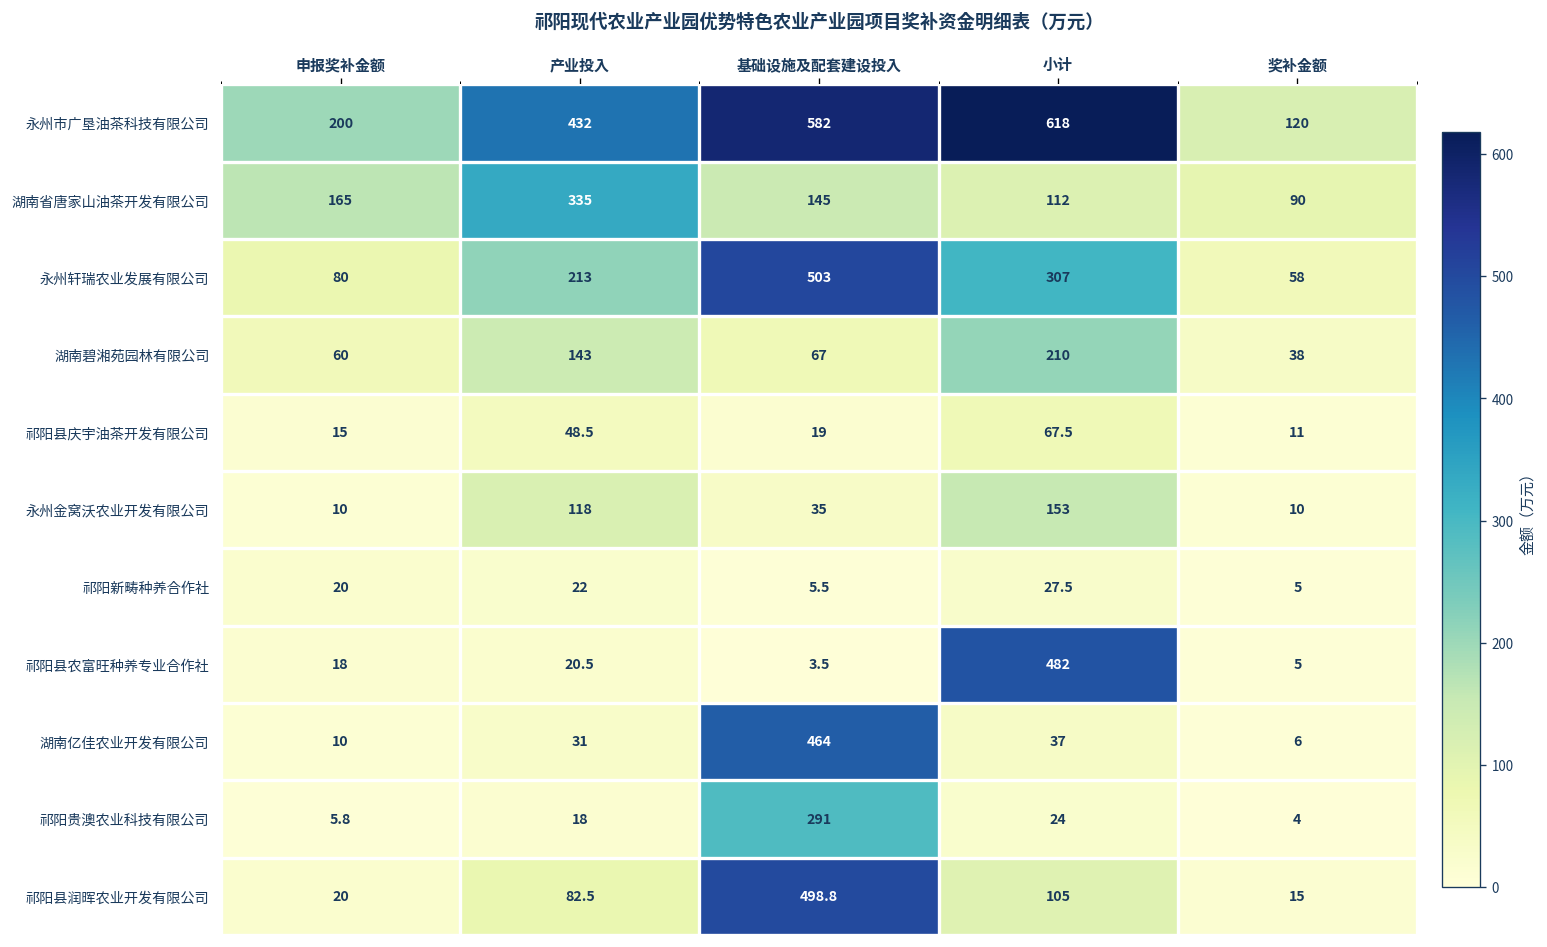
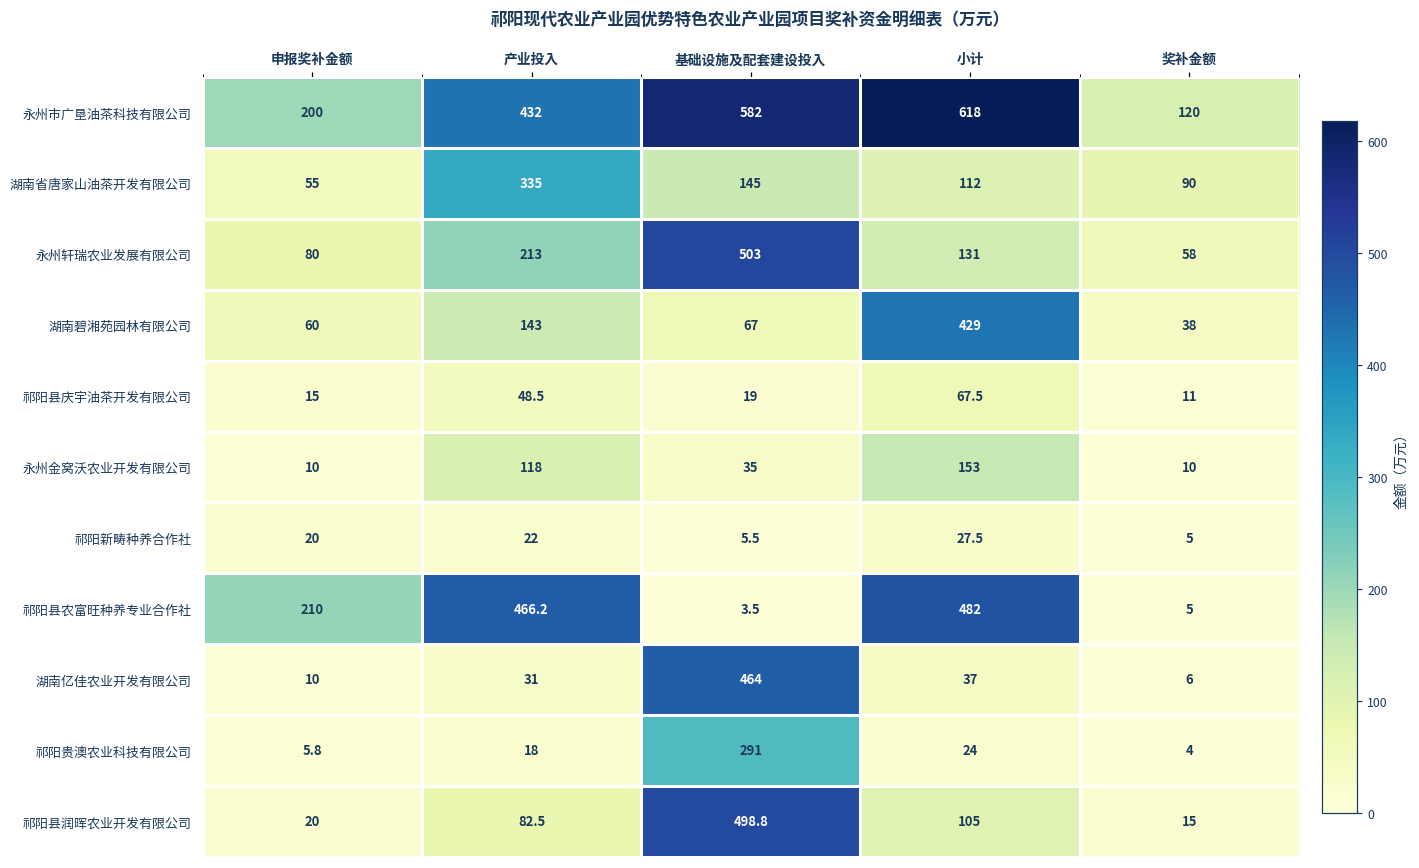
湖南省唐家山油茶开发有限公司, 申报奖补金额: 165 -> 55
永州轩瑞农业发展有限公司, 小计: 307 -> 131
湖南碧湘苑园林有限公司, 小计: 210 -> 429
祁阳县农富旺种养专业合作社, 申报奖补金额: 18 -> 210
祁阳县农富旺种养专业合作社, 产业投入: 20.5 -> 466.2
